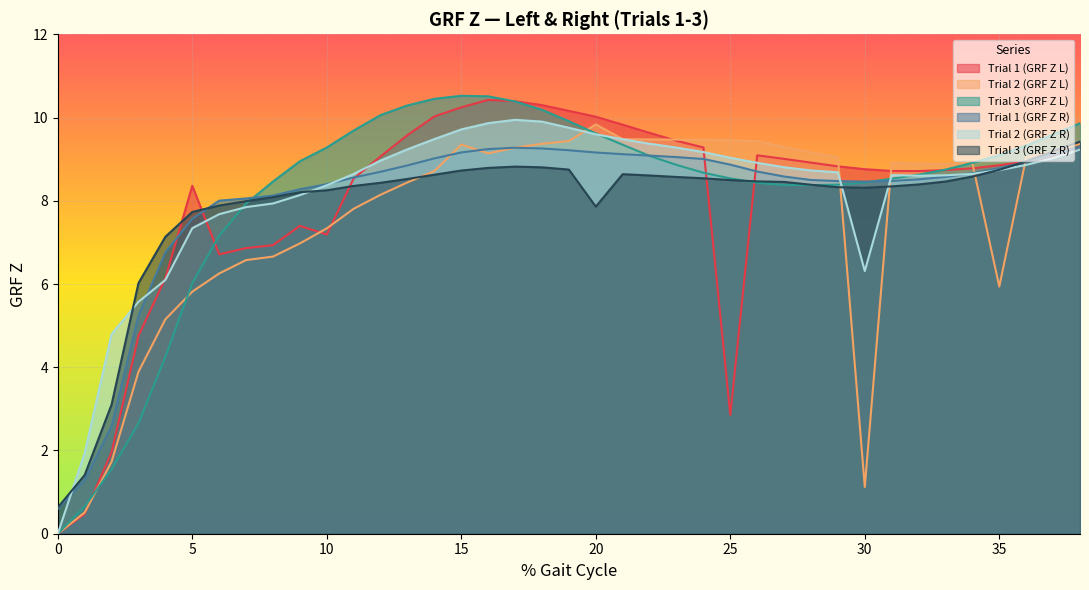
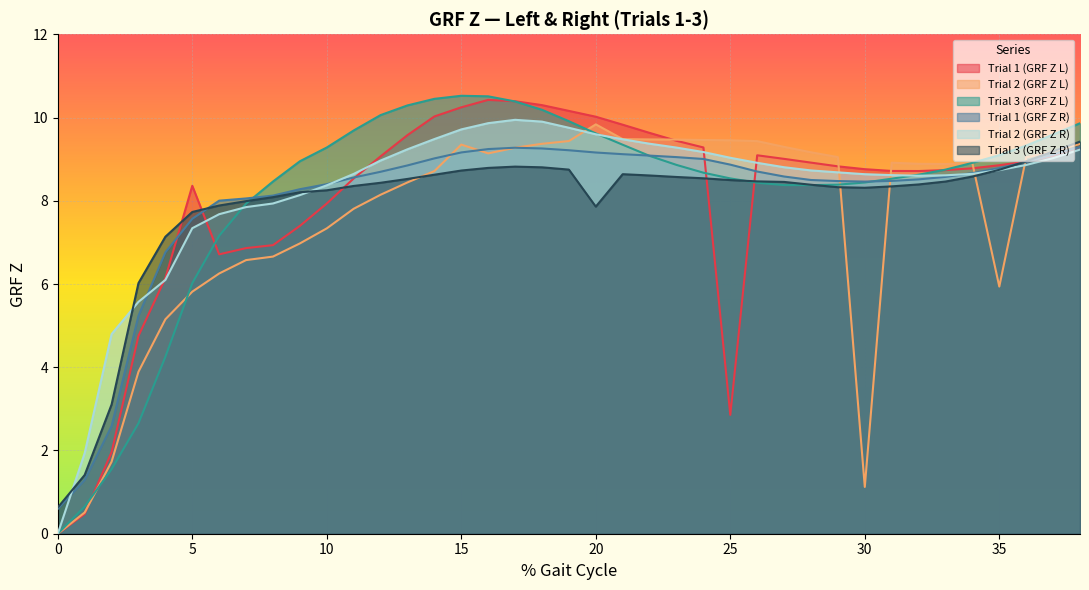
Trial 1 (GRF Z L), 10: 7.2 -> 7.9
Trial 2 (GRF Z R), 30: 6.3 -> 8.6
